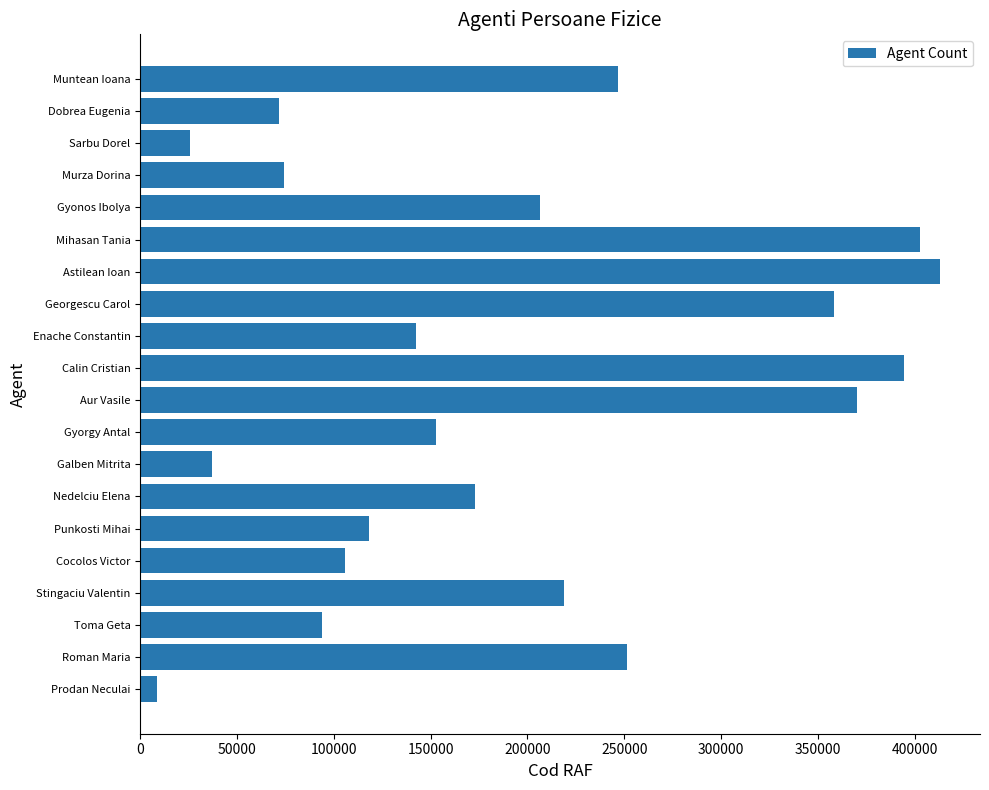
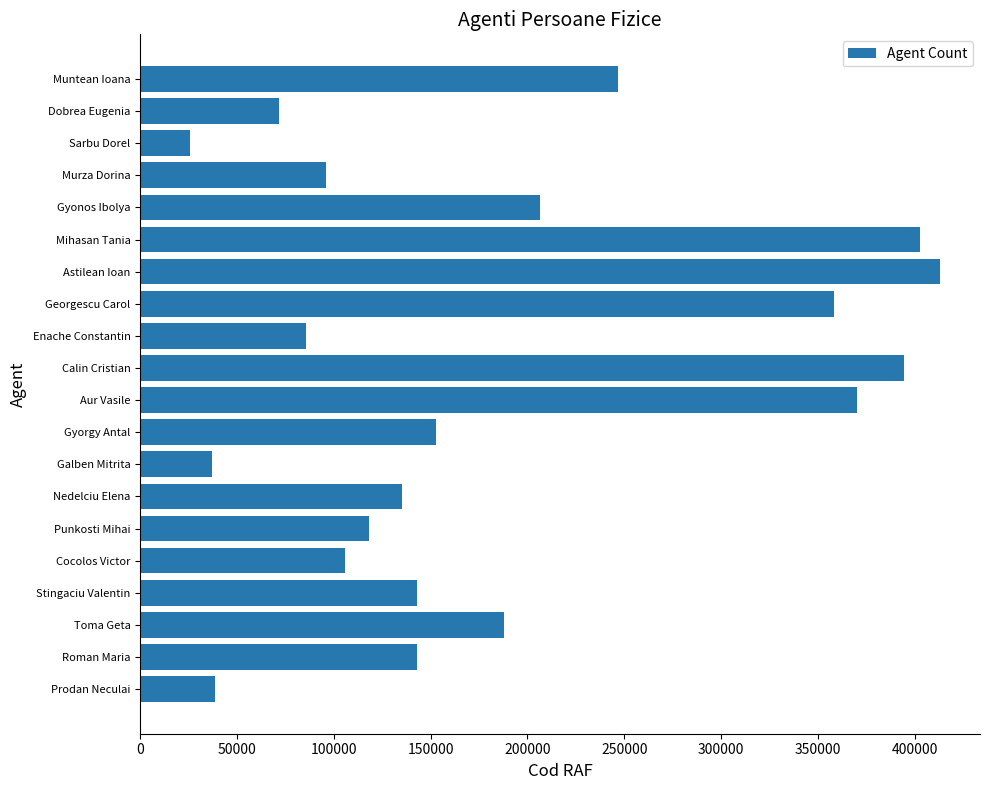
Murza Dorina: 75000 -> 96000
Enache Constantin: 142000 -> 86000
Nedelciu Elena: 173000 -> 135000
Stingaciu Valentin: 219000 -> 143000
Toma Geta: 94000 -> 188000
Roman Maria: 251000 -> 143000
Prodan Neculai: 9000 -> 39000
